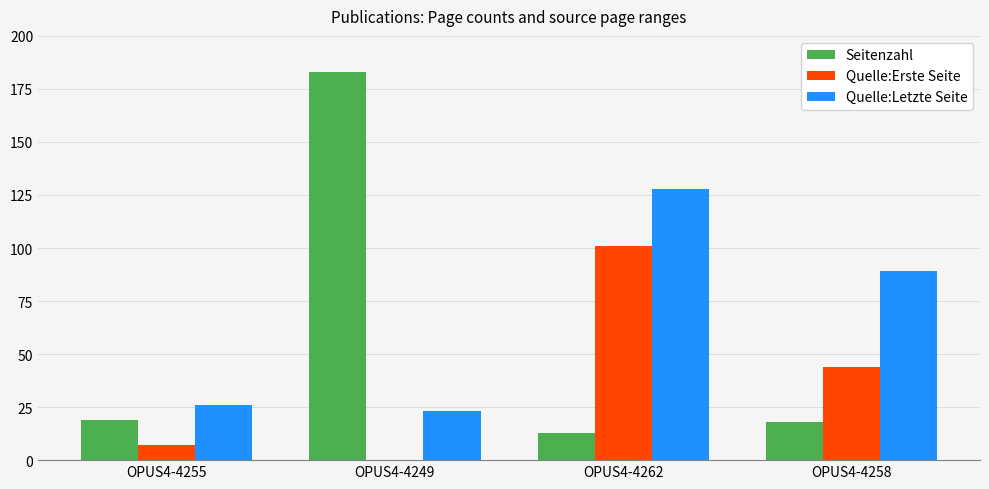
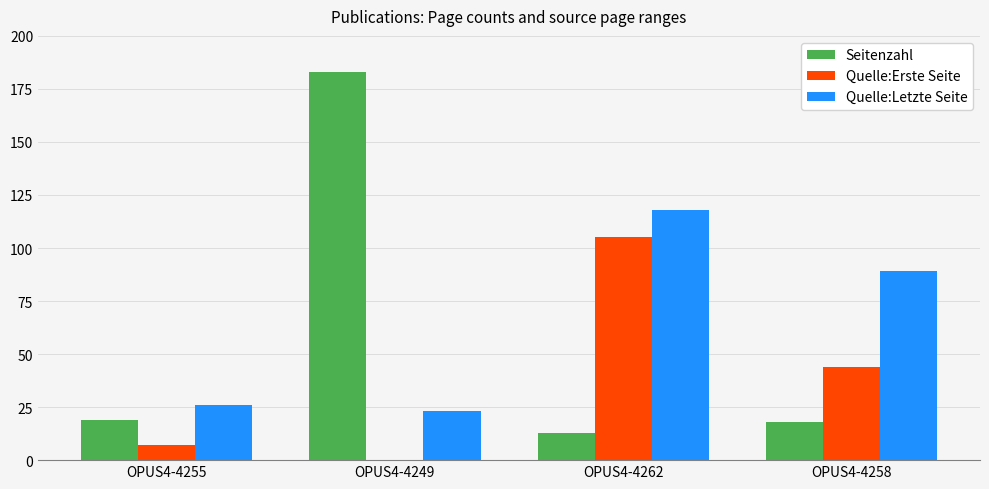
Quelle:Erste Seite, OPUS4-4262: 101 -> 105
Quelle:Letzte Seite, OPUS4-4262: 128 -> 118
